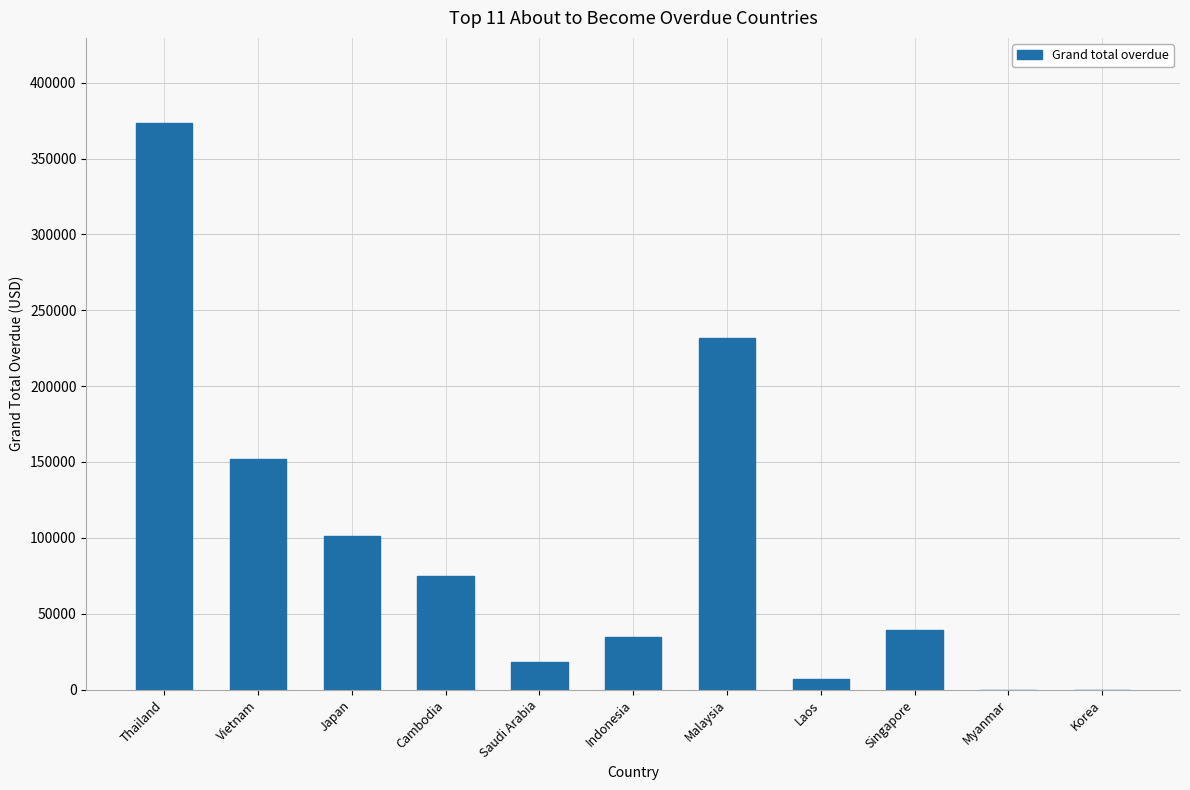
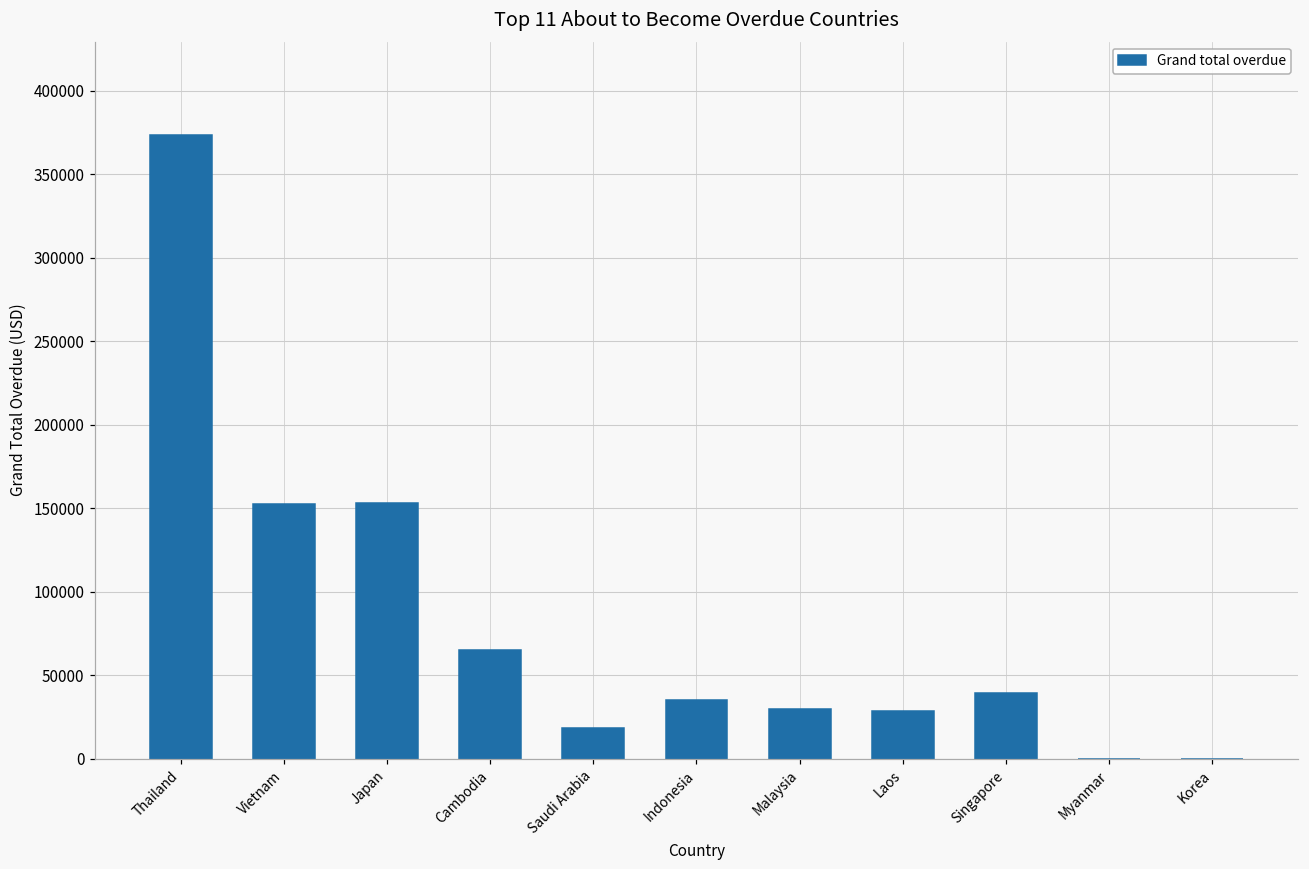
Japan: 101000 -> 153000
Cambodia: 75000 -> 65000
Malaysia: 232000 -> 30000
Laos: 7000 -> 28000
